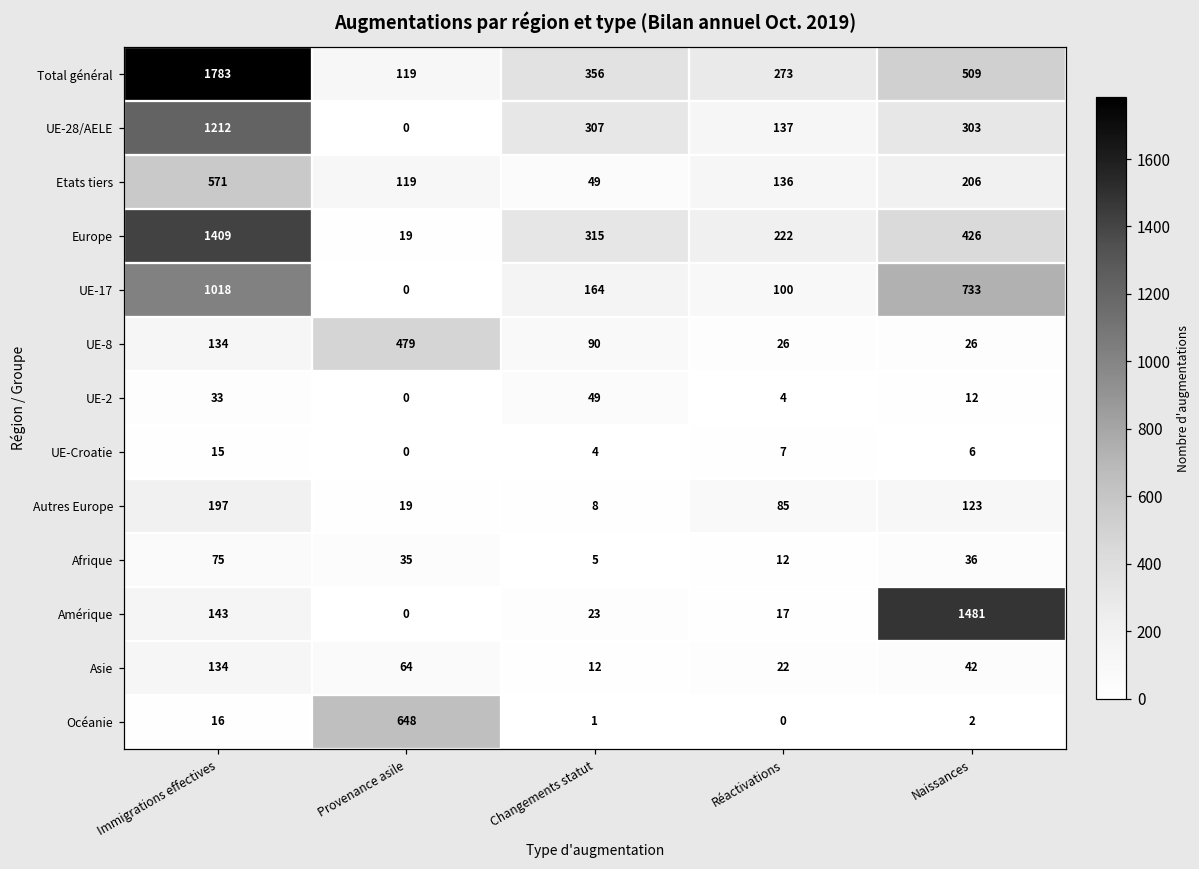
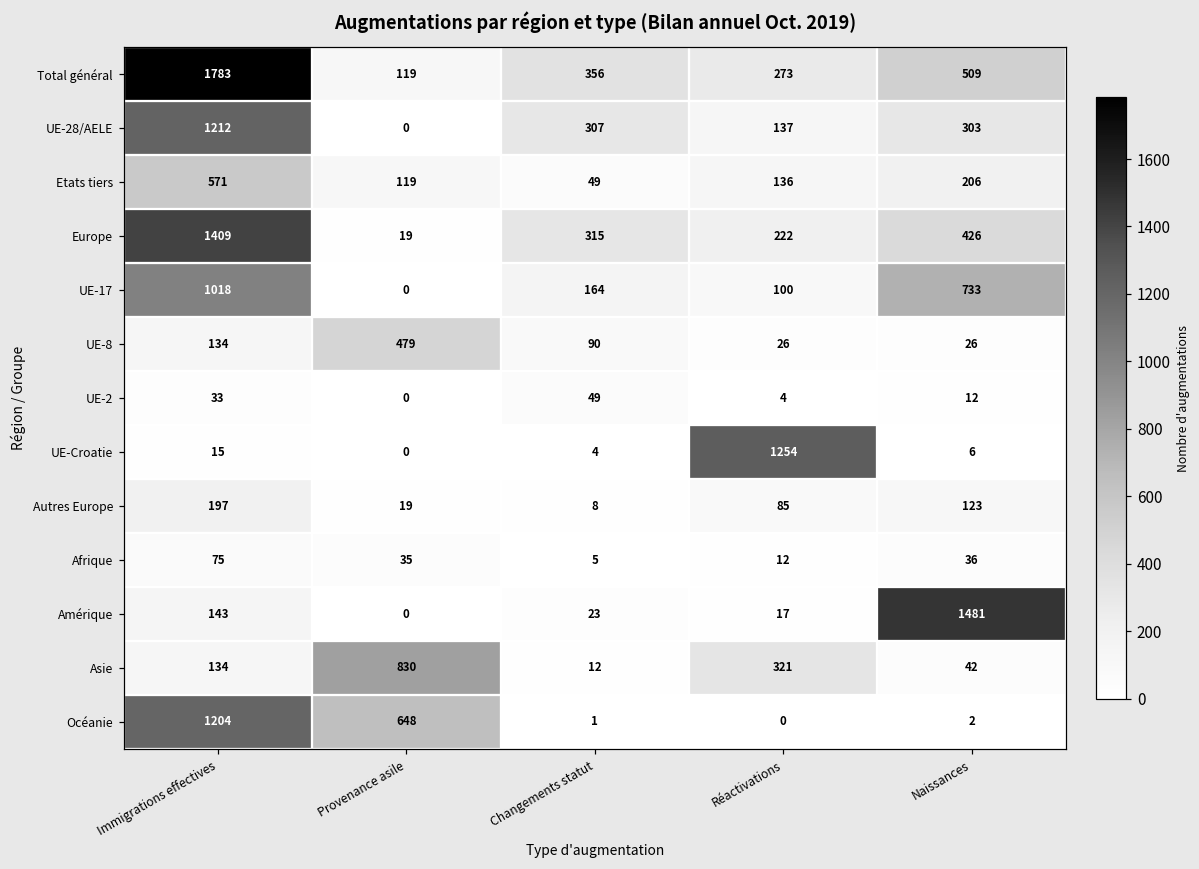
UE-Croatie, Réactivations: 7 -> 1254
Asie, Provenance asile: 64 -> 830
Asie, Réactivations: 22 -> 321
Océanie, Immigrations effectives: 16 -> 1204
